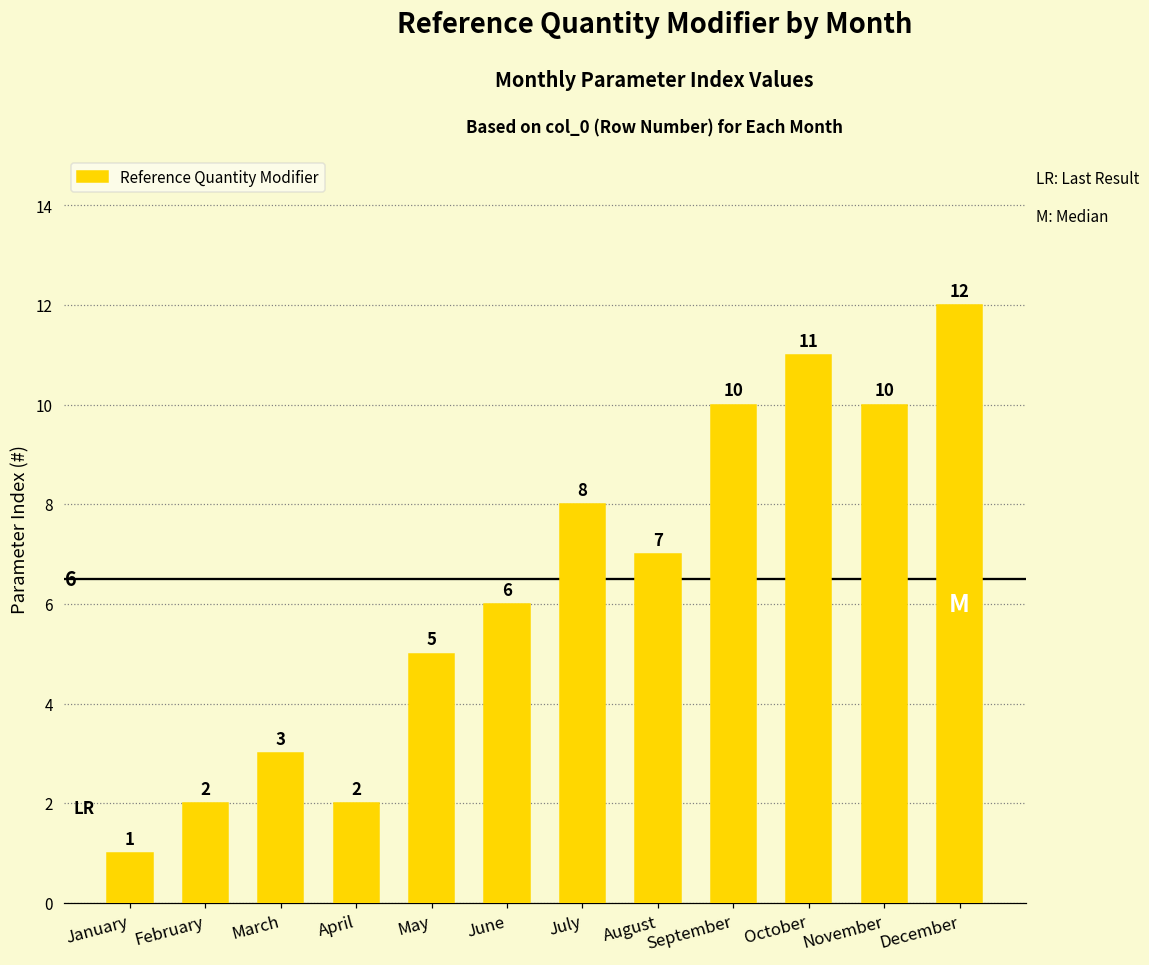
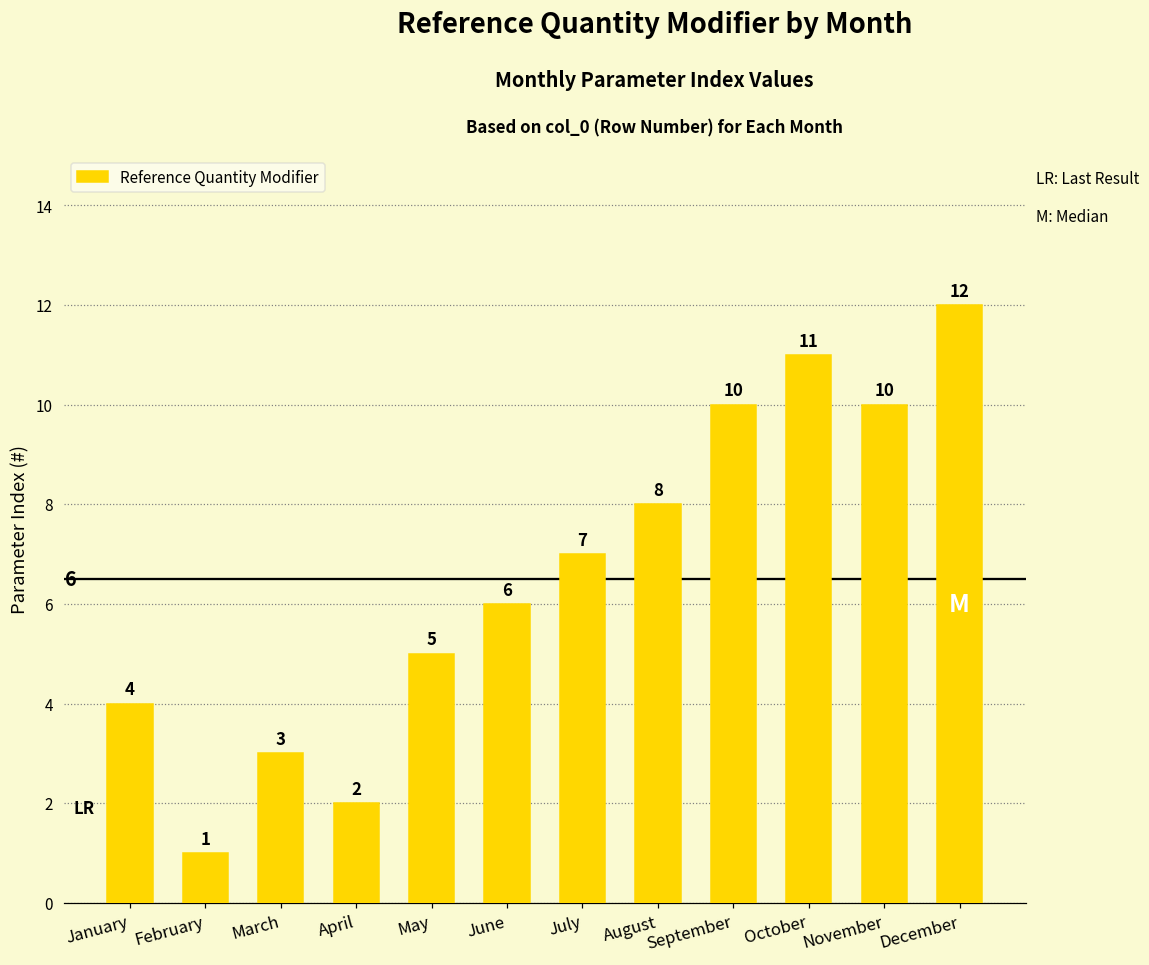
January: 1 -> 4
February: 2 -> 1
July: 8 -> 7
August: 7 -> 8
